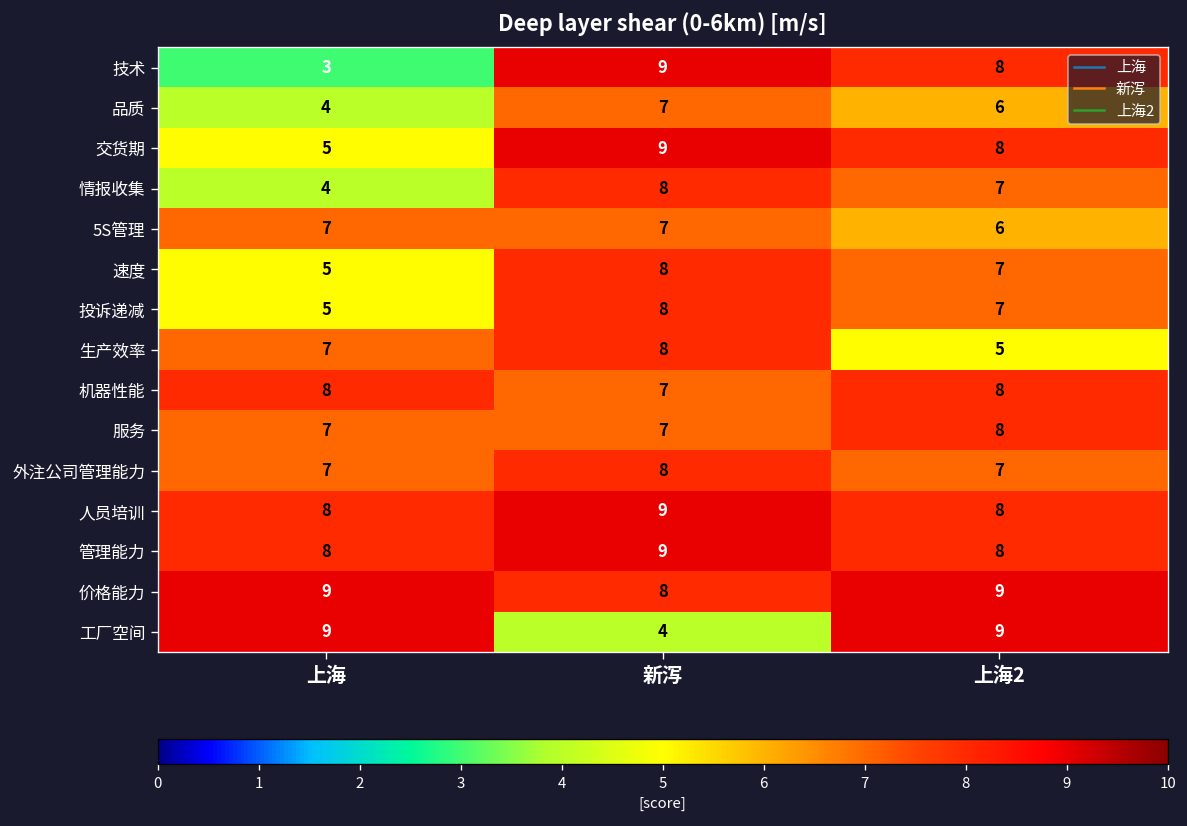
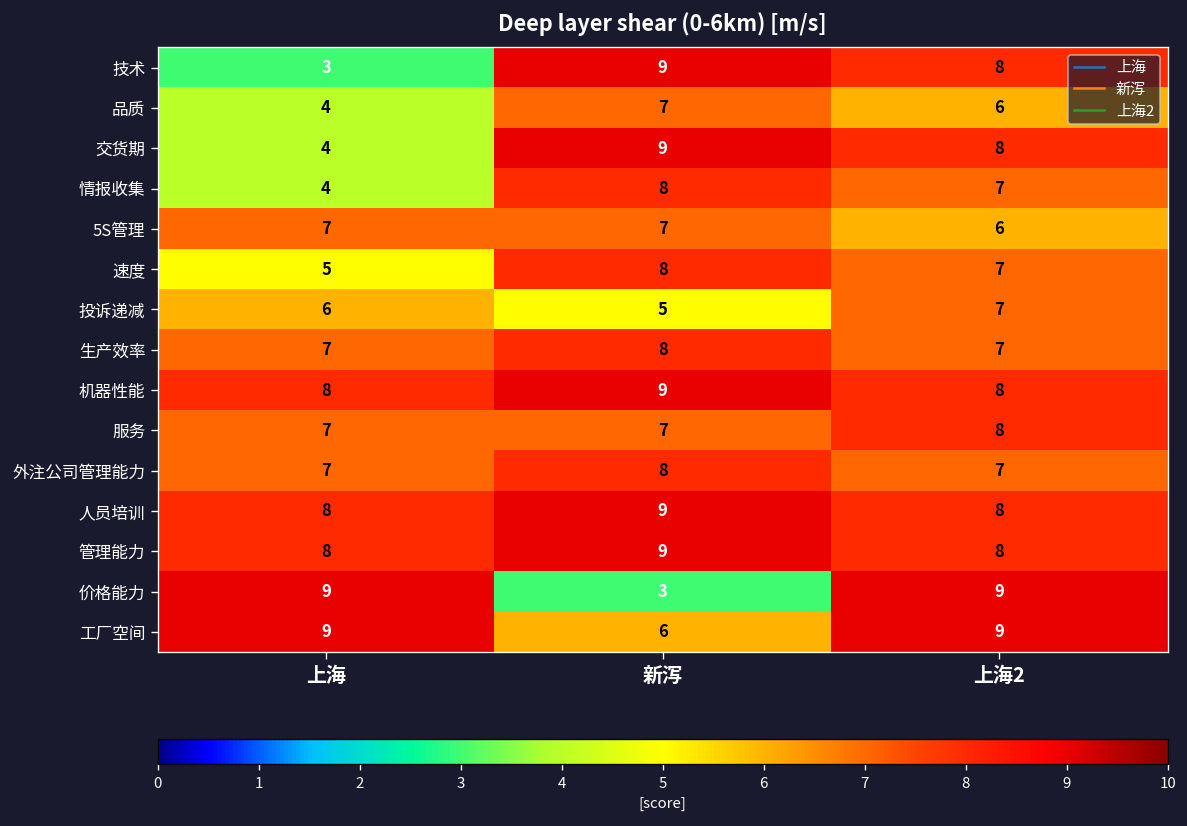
交货期, 上海: 5 -> 4
投诉递减, 上海: 5 -> 6
投诉递减, 新泻: 8 -> 5
生产效率, 上海2: 5 -> 7
机器性能, 新泻: 7 -> 9
价格能力, 新泻: 8 -> 3
工厂空间, 新泻: 4 -> 6
